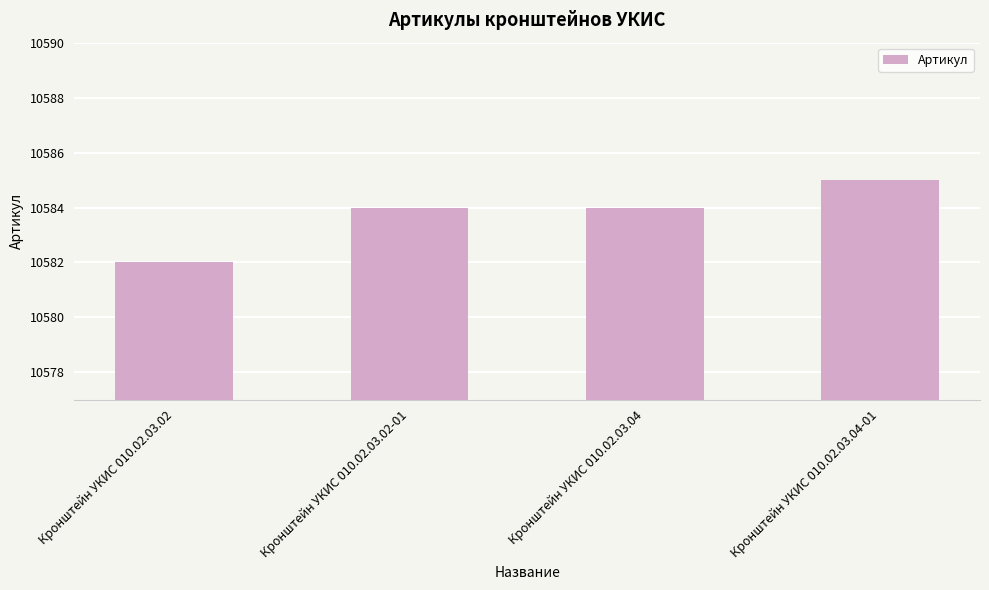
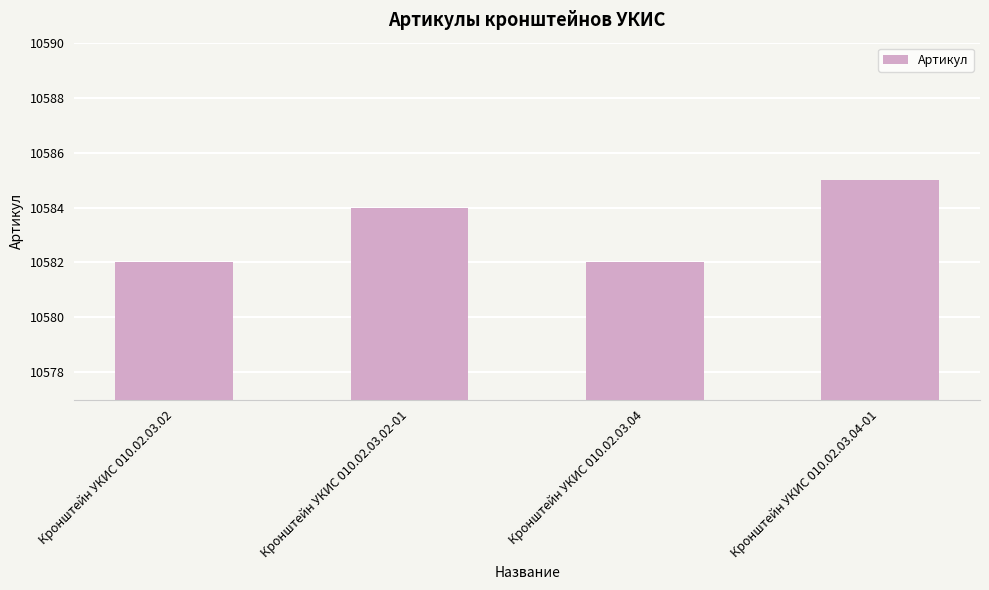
Кронштейн УКИС 010.02.03.04: 10584 -> 10582
